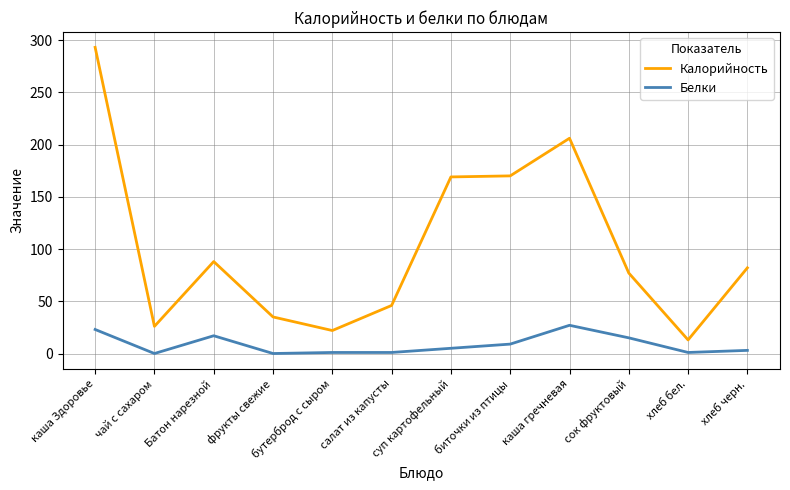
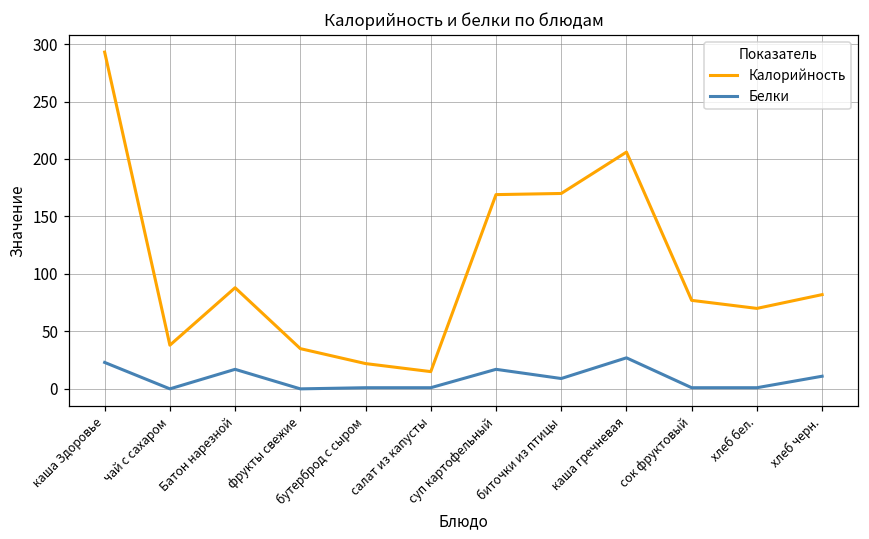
Калорийность, чай с сахаром: 26 -> 38
Калорийность, салат из капусты: 46 -> 15
Белки, суп картофельный: 5 -> 17
Белки, сок фруктовый: 15 -> 1
Калорийность, хлеб бел.: 13 -> 70
Белки, хлеб черн.: 3 -> 11
